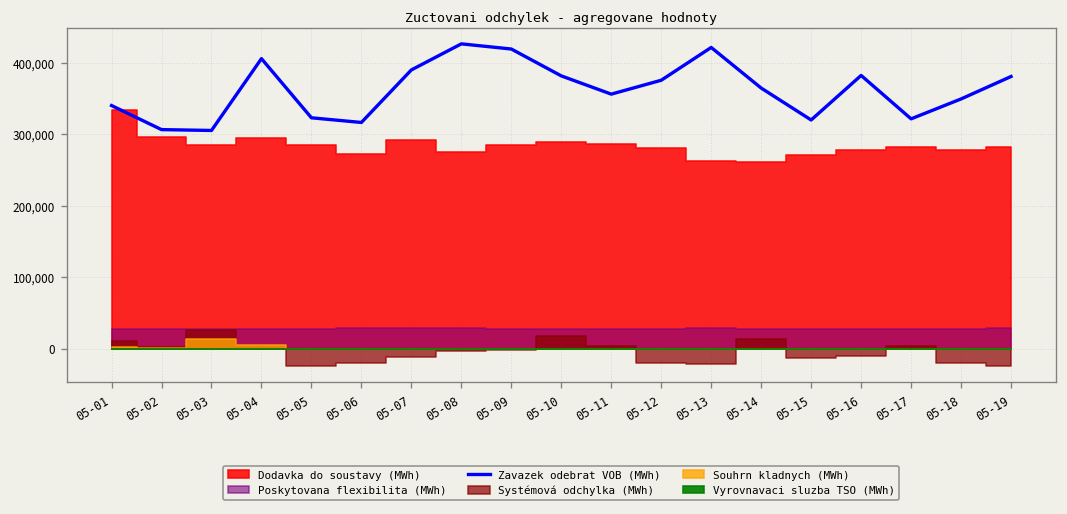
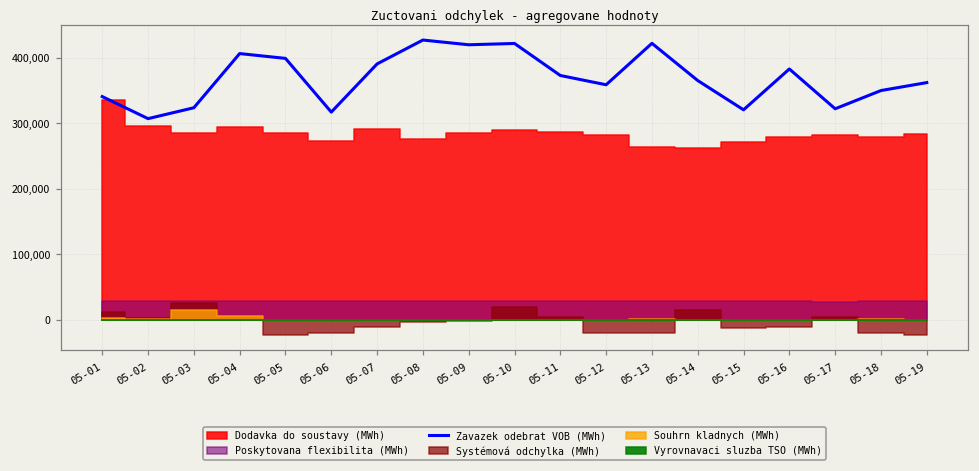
Zavazek odebrat VOB (MWh), 05-03: 310,000 -> 320,000
Zavazek odebrat VOB (MWh), 05-05: 320,000 -> 400,000
Zavazek odebrat VOB (MWh), 05-10: 380,000 -> 420,000
Zavazek odebrat VOB (MWh), 05-11: 360,000 -> 370,000
Zavazek odebrat VOB (MWh), 05-12: 380,000 -> 360,000
Zavazek odebrat VOB (MWh), 05-19: 380,000 -> 360,000
